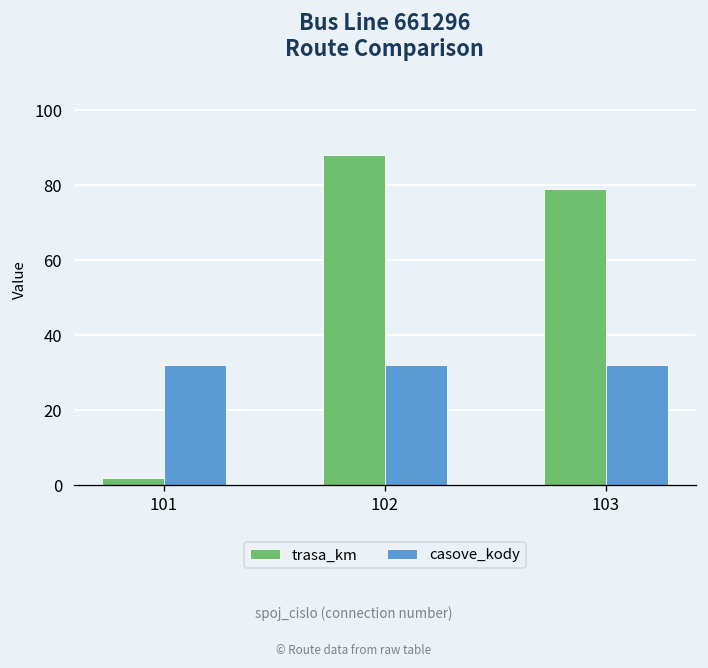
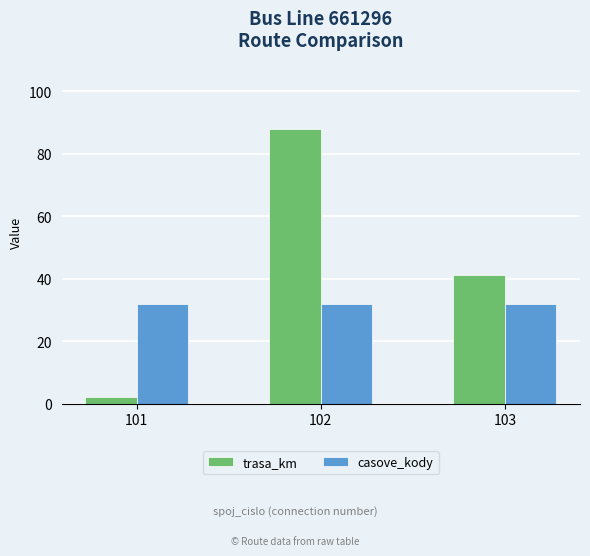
trasa_km, 103: 79 -> 41
